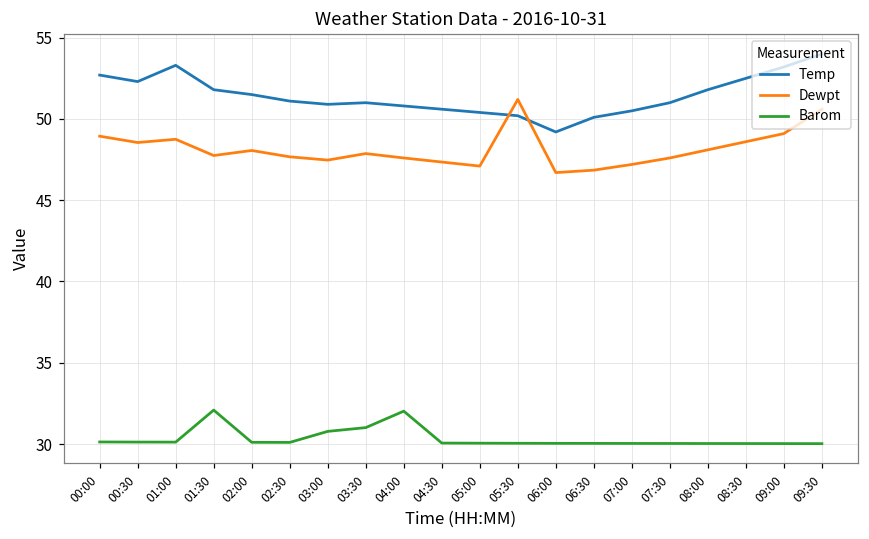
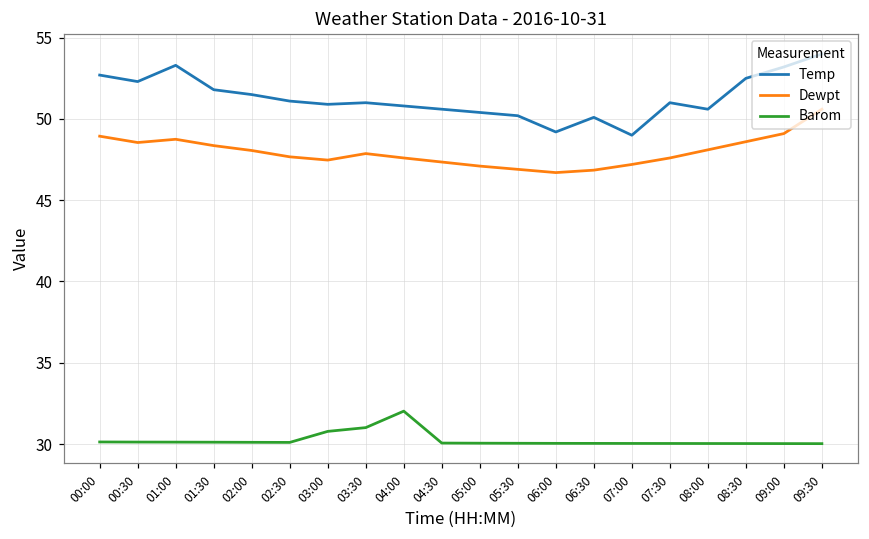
Dewpt, 01:30: 47.8 -> 48.4
Barom, 01:30: 32.1 -> 30.1
Dewpt, 05:30: 51.2 -> 46.9
Temp, 07:00: 50.5 -> 49.0
Temp, 08:00: 51.8 -> 50.6
